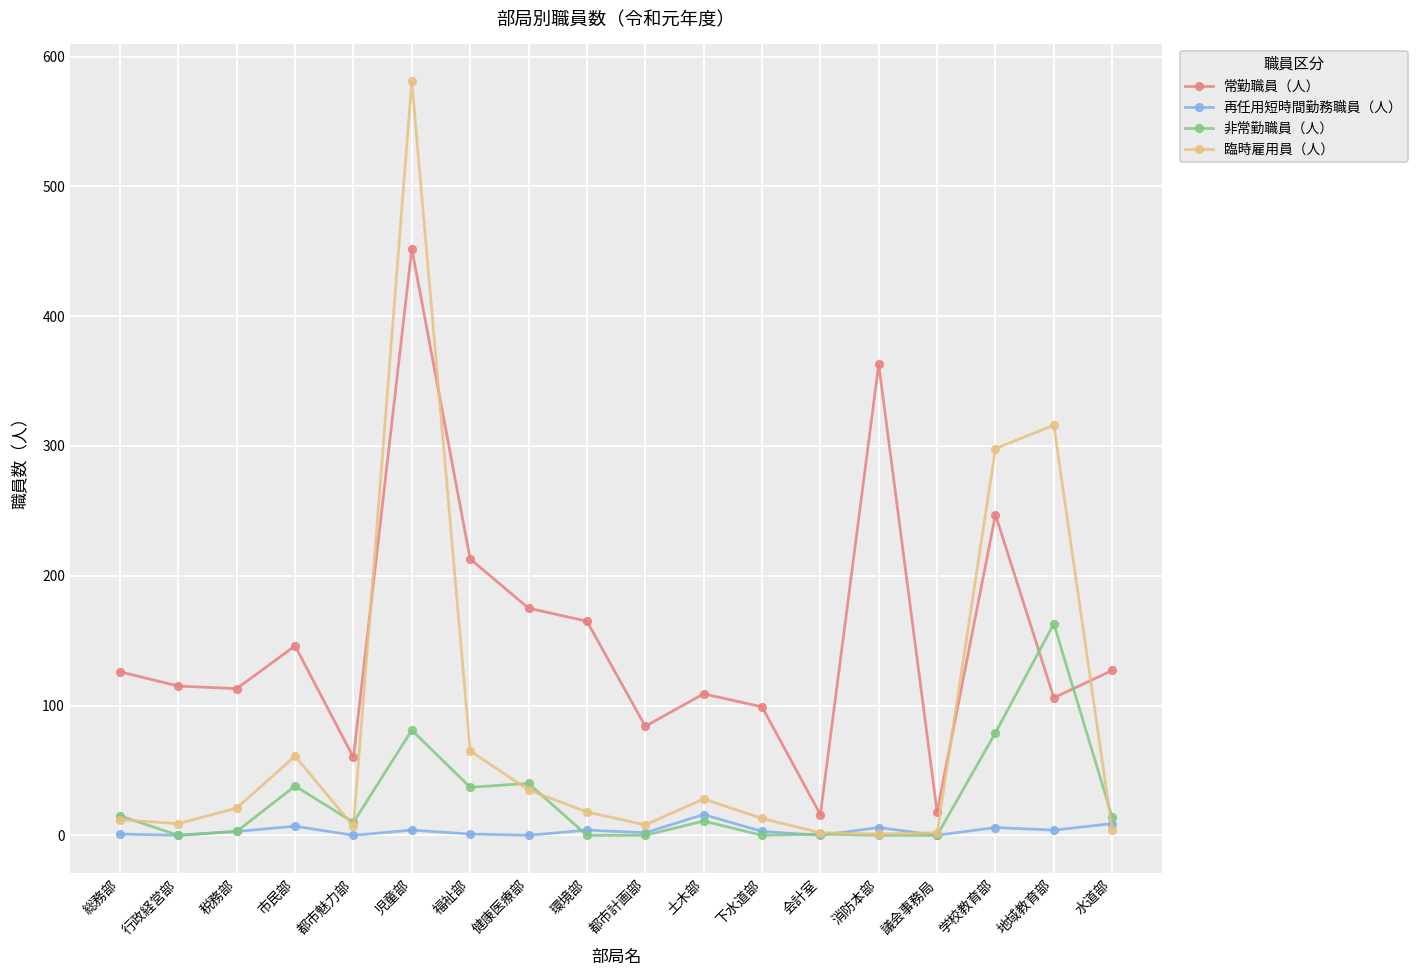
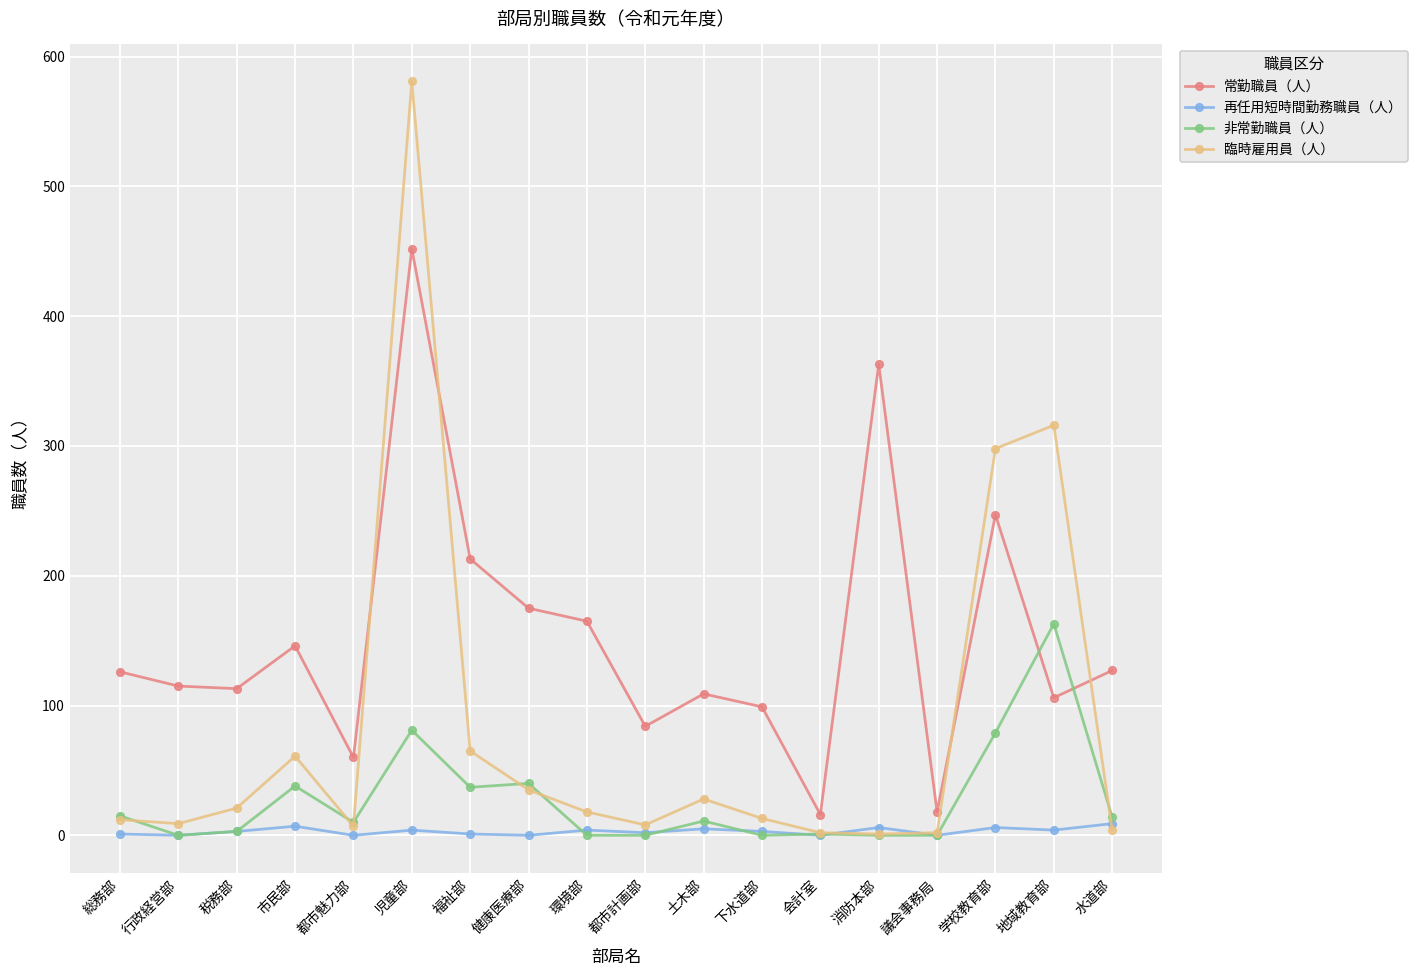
再任用短時間勤務職員（人）, 土木部: 16 -> 5
